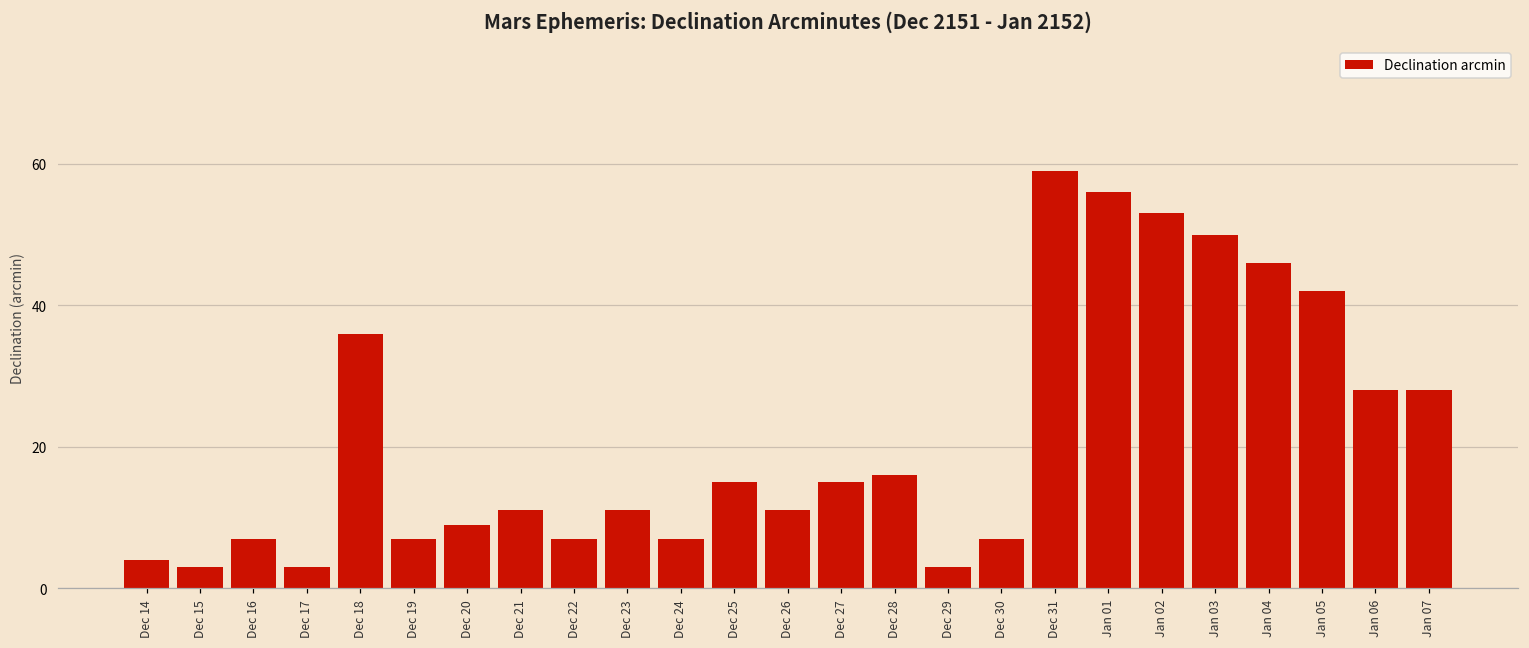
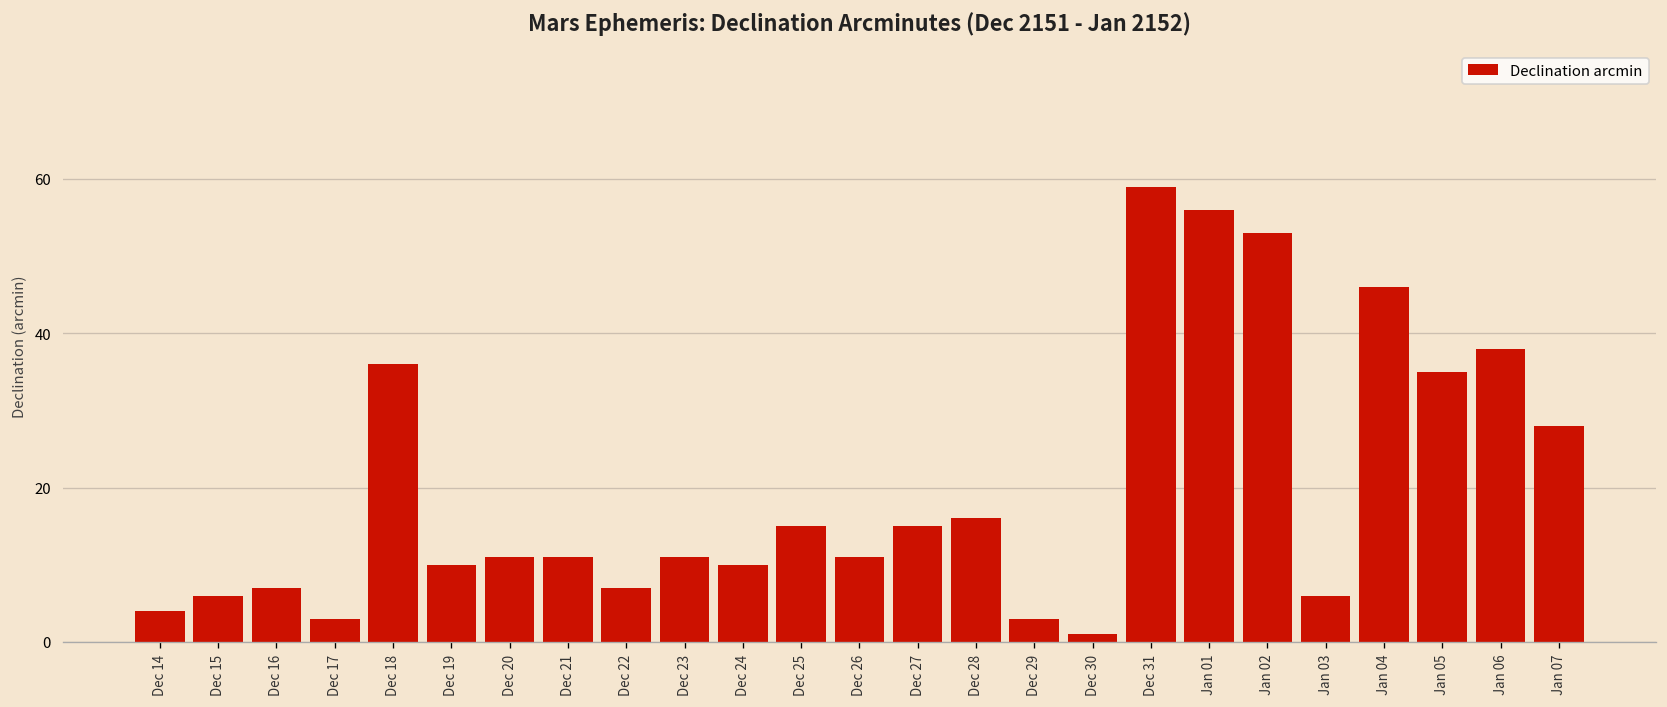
Dec 15: 3 -> 6
Dec 19: 7 -> 10
Dec 20: 9 -> 11
Dec 24: 7 -> 10
Dec 30: 7 -> 1
Jan 03: 50 -> 6
Jan 05: 42 -> 35
Jan 06: 28 -> 38
